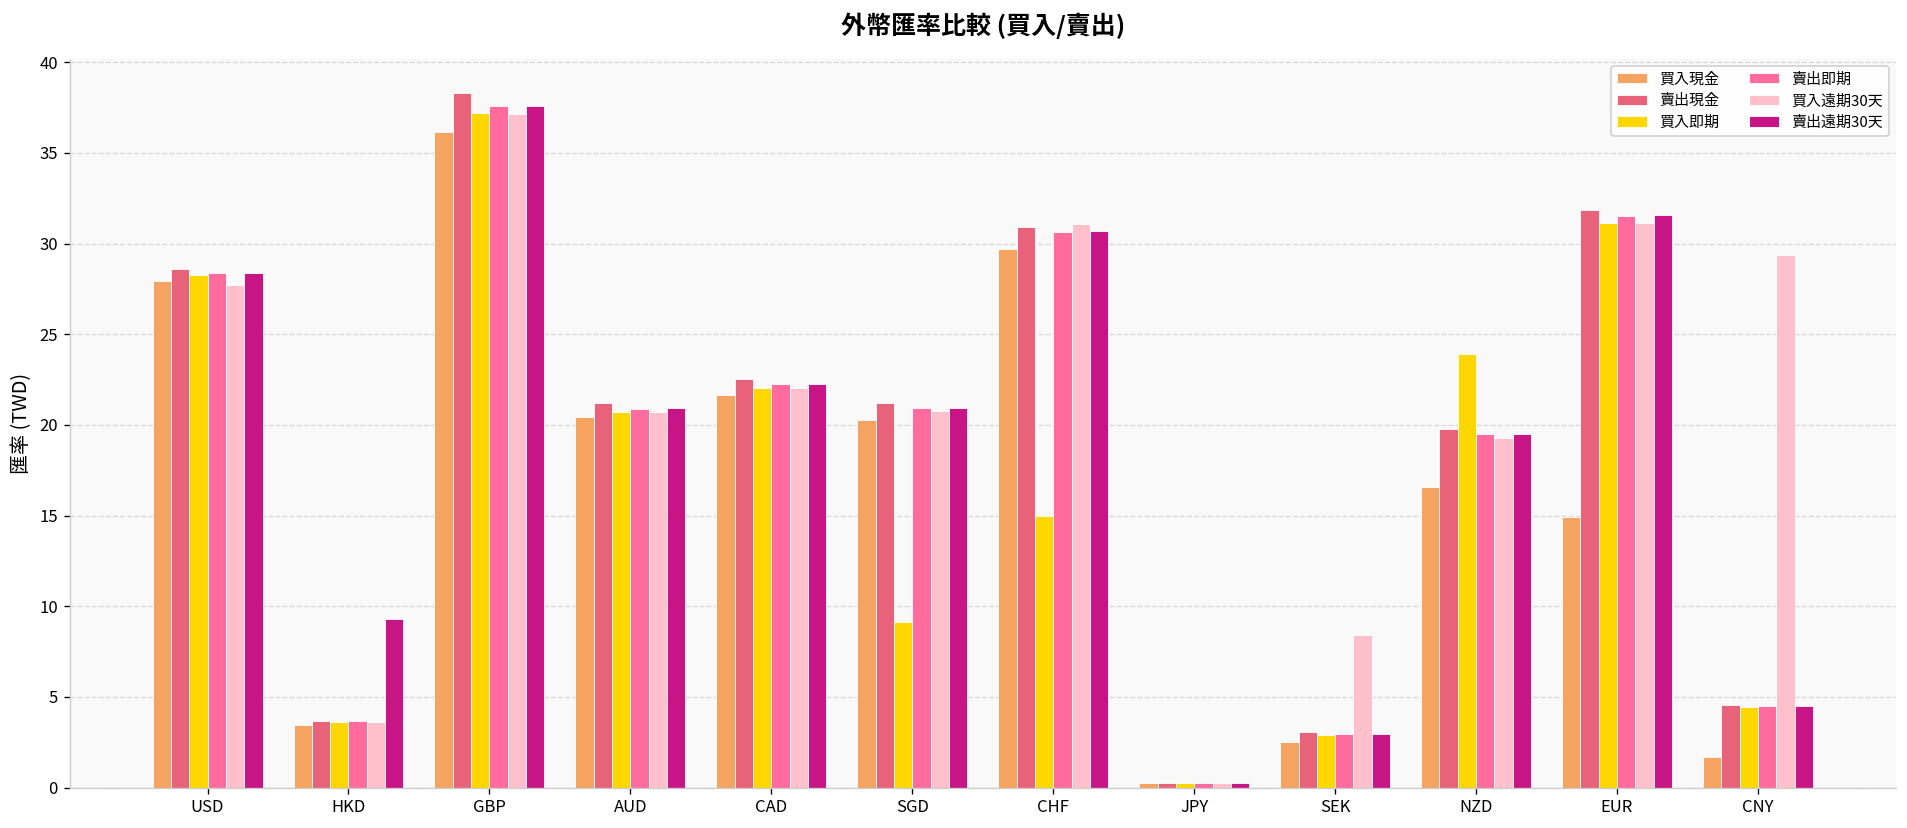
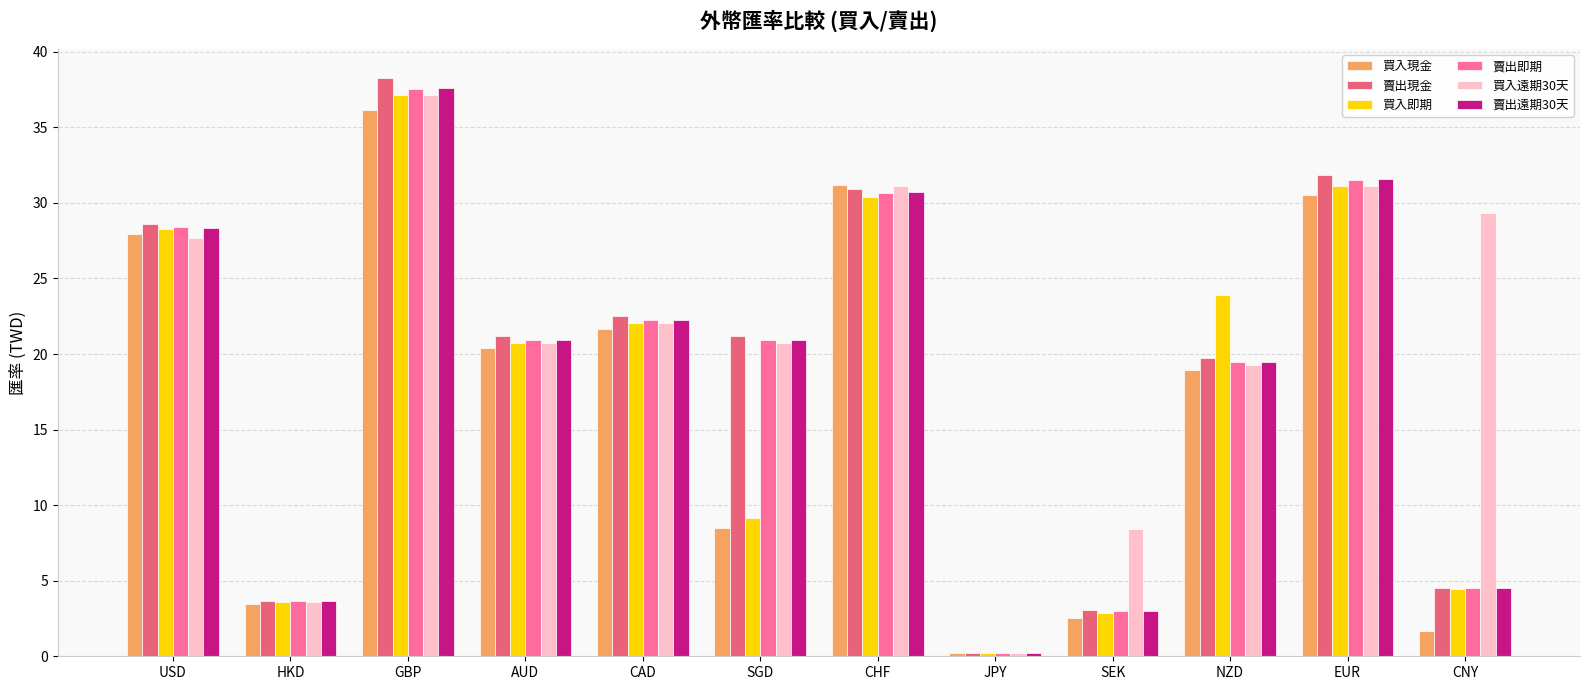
賣出遠期30天, HKD: 9.3 -> 3.7
買入現金, SGD: 20.3 -> 8.5
買入現金, CHF: 29.7 -> 31.2
買入即期, CHF: 15.0 -> 30.4
買入現金, NZD: 16.6 -> 18.9
買入現金, EUR: 14.9 -> 30.5
